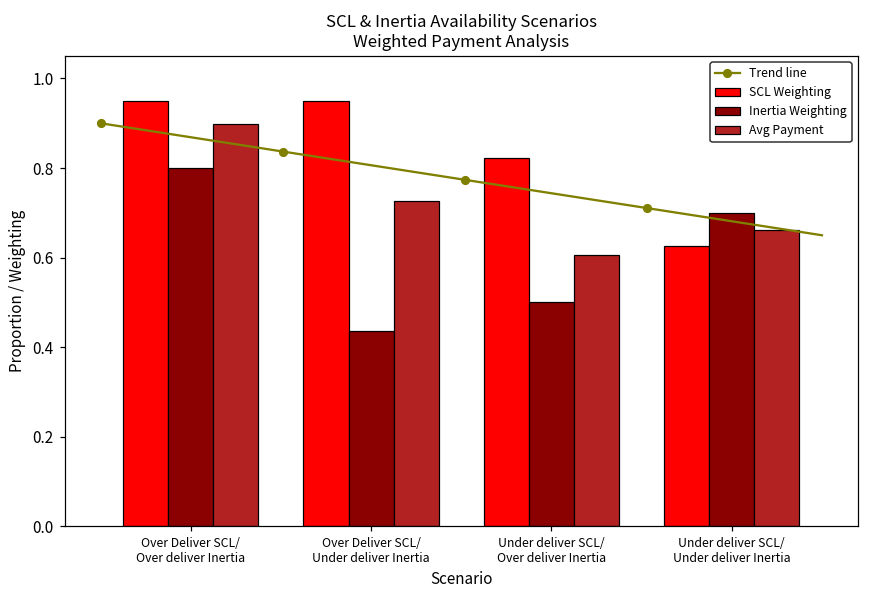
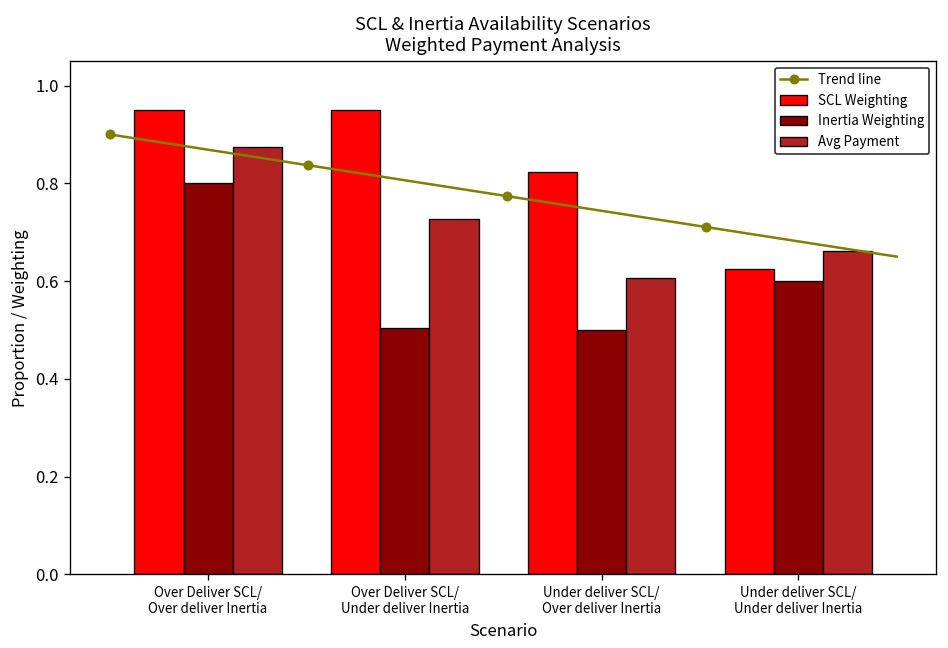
Avg Payment, Over Deliver SCL/ Over deliver Inertia: 0.90 -> 0.88
Inertia Weighting, Over Deliver SCL/ Under deliver Inertia: 0.44 -> 0.50
Inertia Weighting, Under deliver SCL/ Under deliver Inertia: 0.7 -> 0.6
